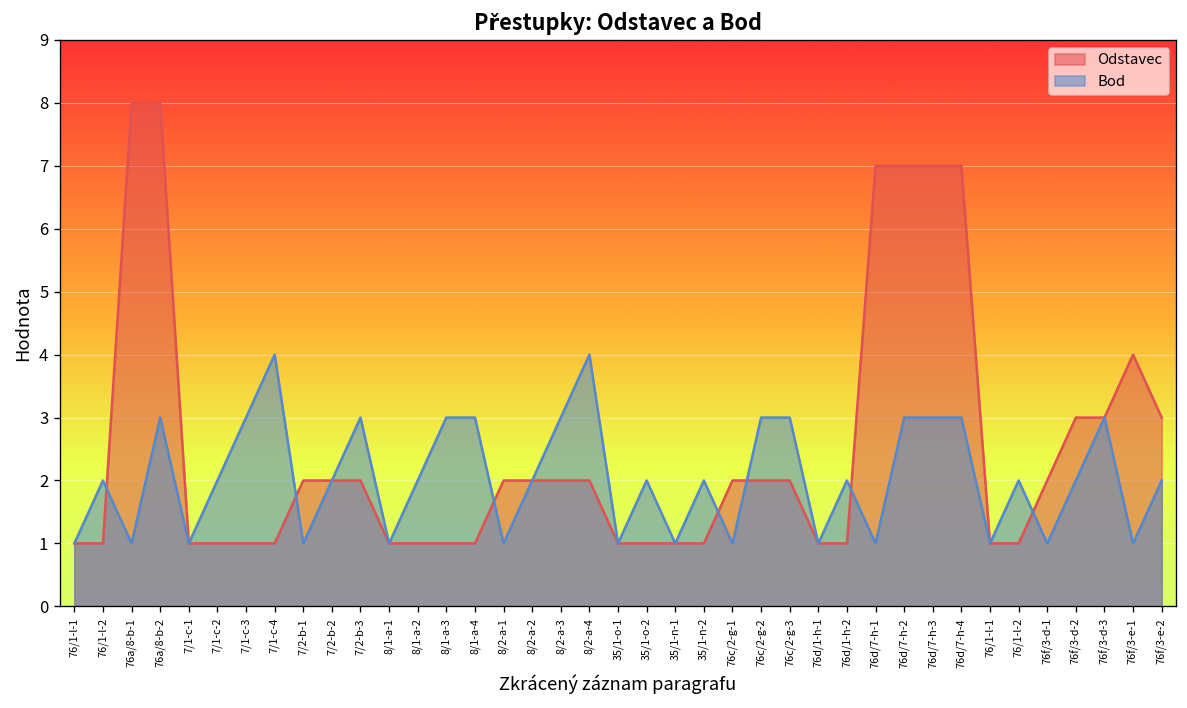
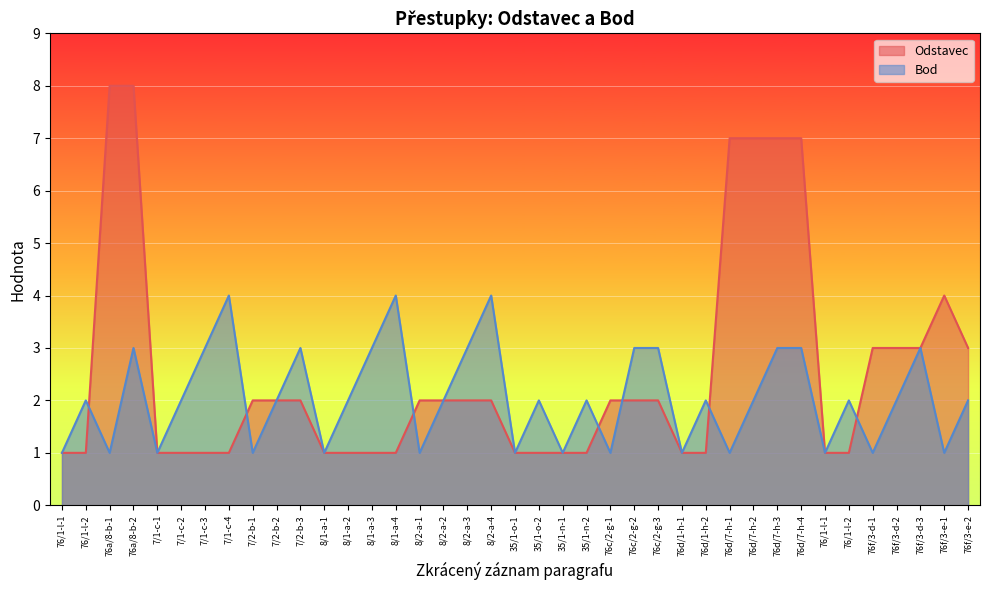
Bod, 8/1-a-4: 3 -> 4
Bod, 76d/7-h-2: 3 -> 2
Odstavec, 76f/3-d-1: 2 -> 3
